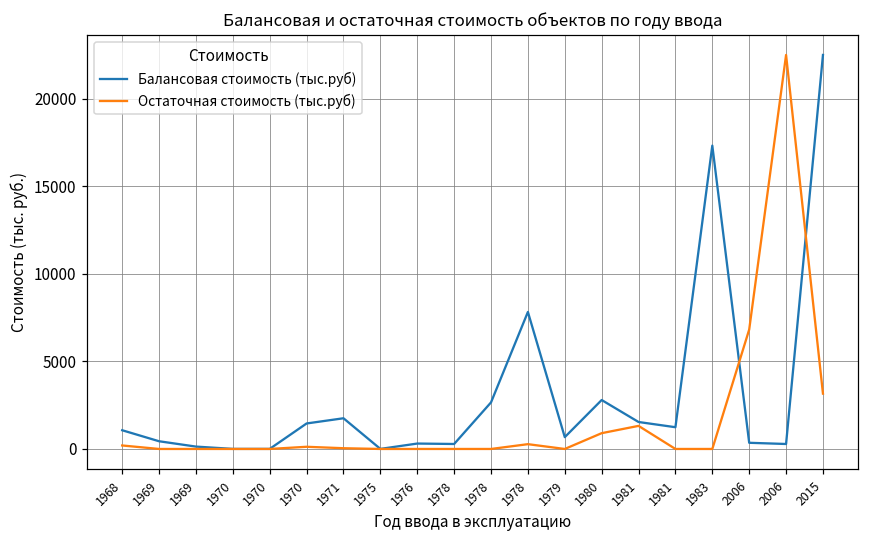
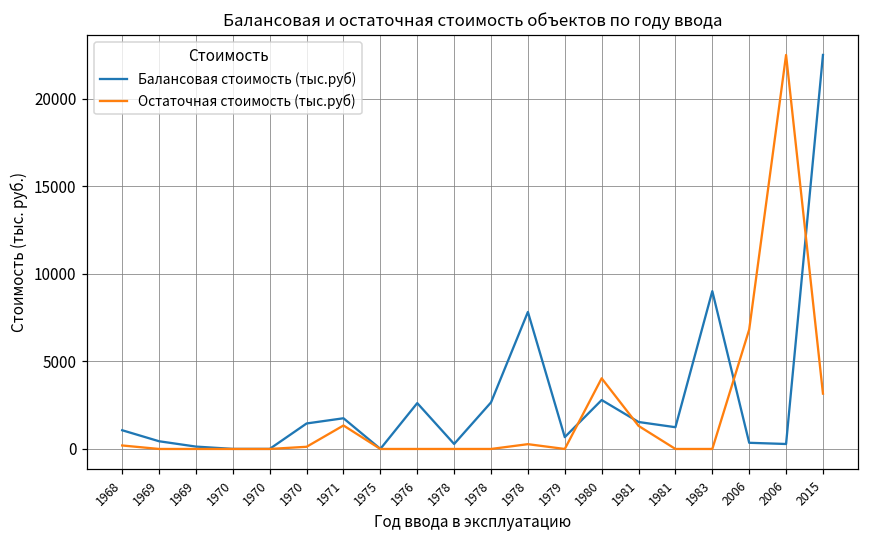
Остаточная стоимость (тыс.руб), 1971: 0 -> 1300
Балансовая стоимость (тыс.руб), 1976: 300 -> 2600
Остаточная стоимость (тыс.руб), 1980: 900 -> 4000
Балансовая стоимость (тыс.руб), 1983: 17300 -> 9000
